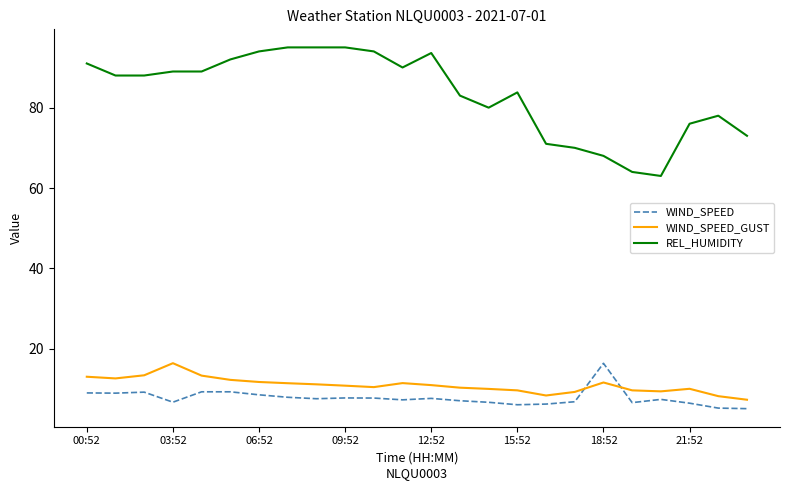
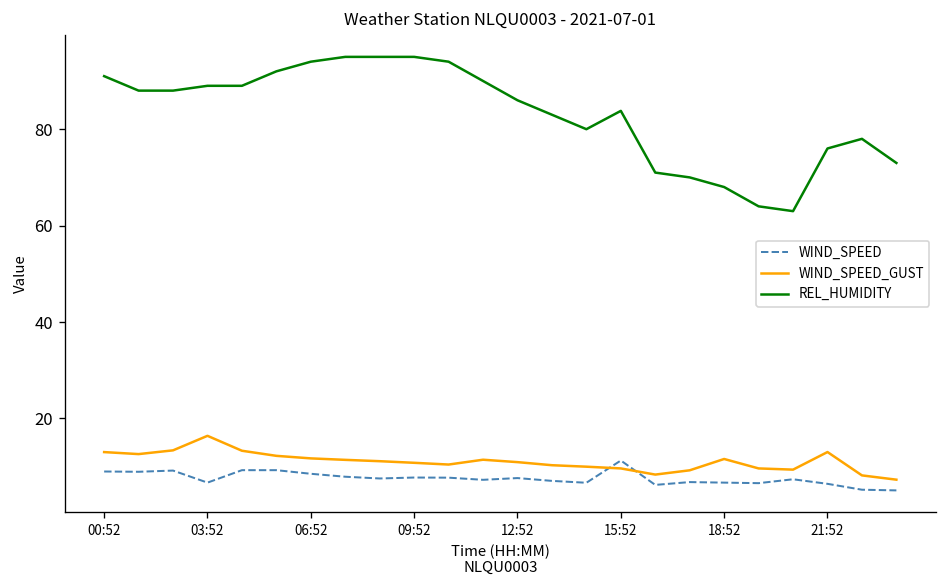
REL_HUMIDITY, 12:52: 94 -> 86
WIND_SPEED, 15:52: 6 -> 11
WIND_SPEED, 18:52: 16 -> 7
WIND_SPEED_GUST, 21:52: 10 -> 13
